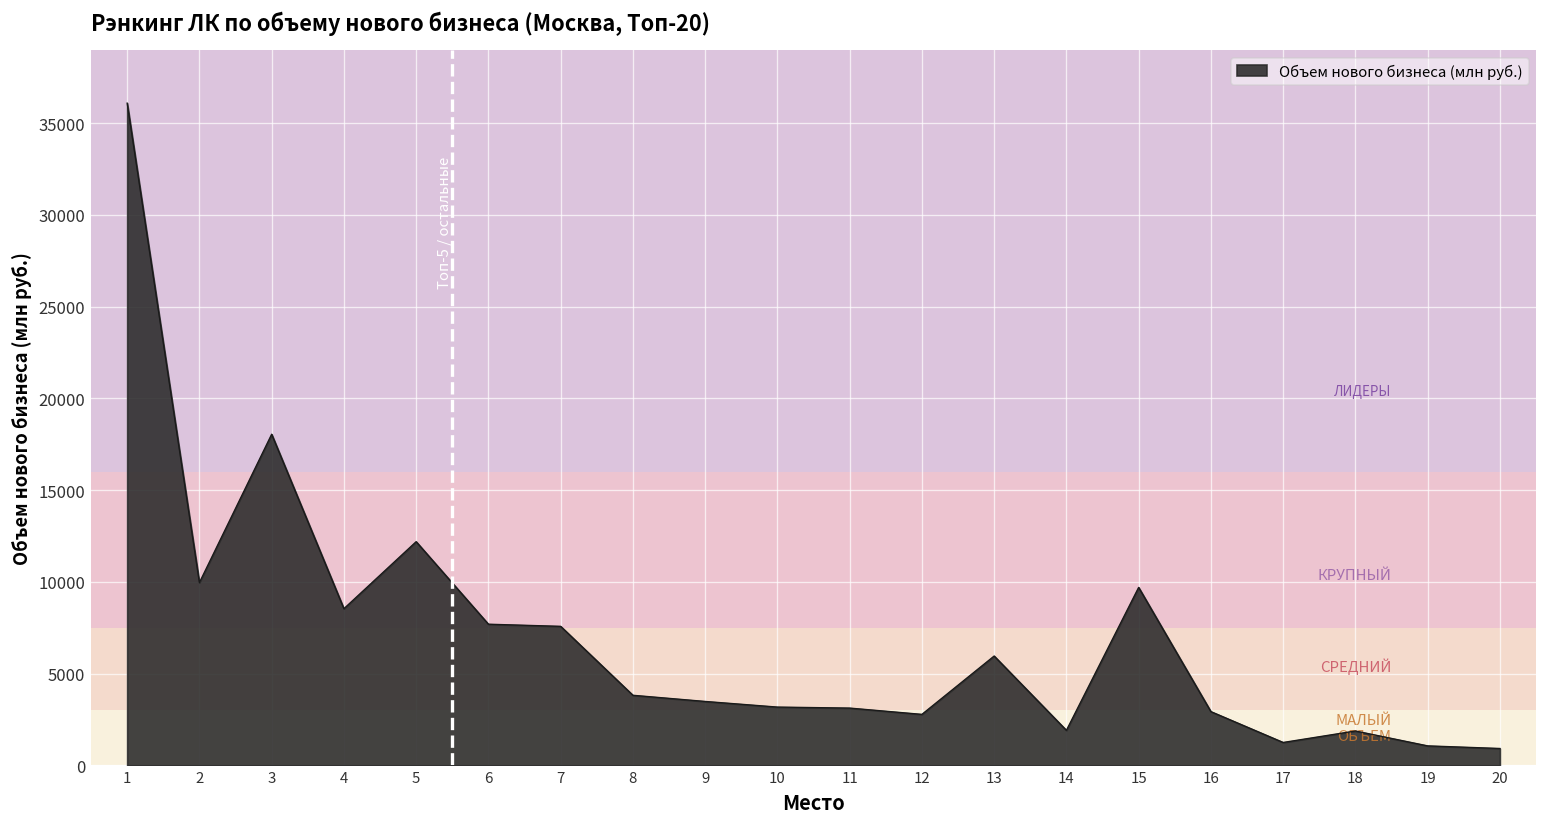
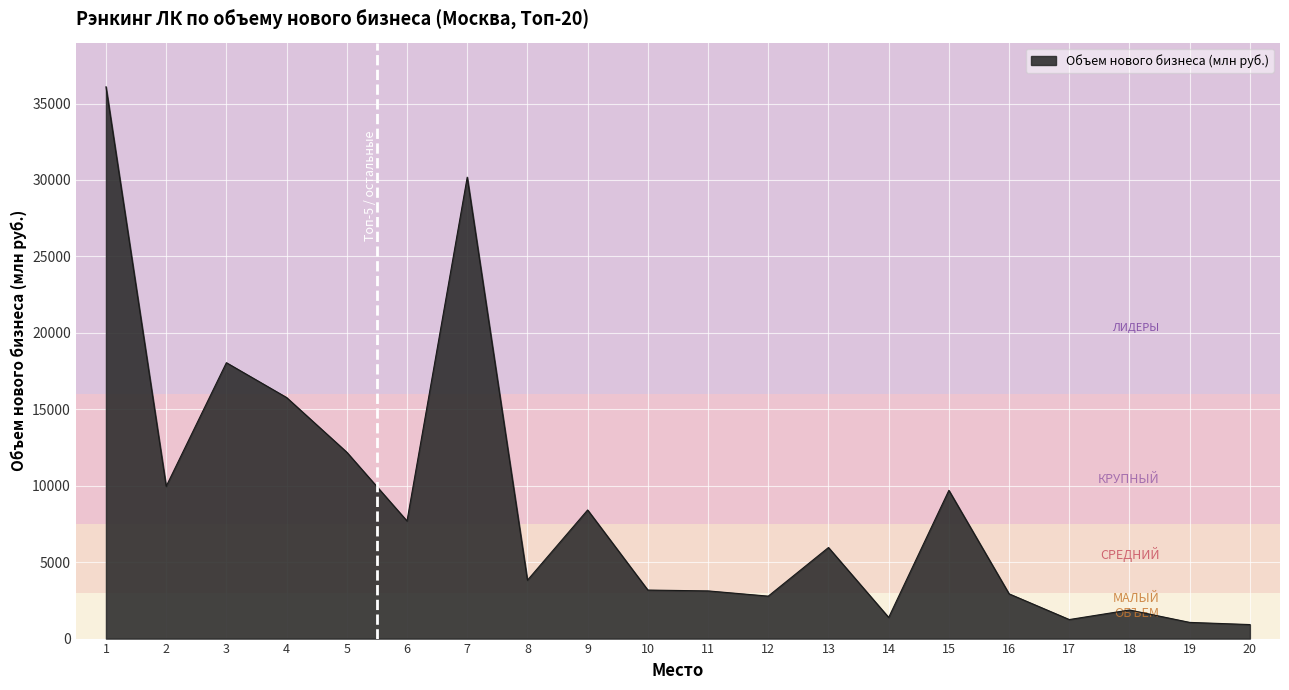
4: 8500 -> 15800
7: 7600 -> 30200
9: 3500 -> 8400
14: 1900 -> 1400
